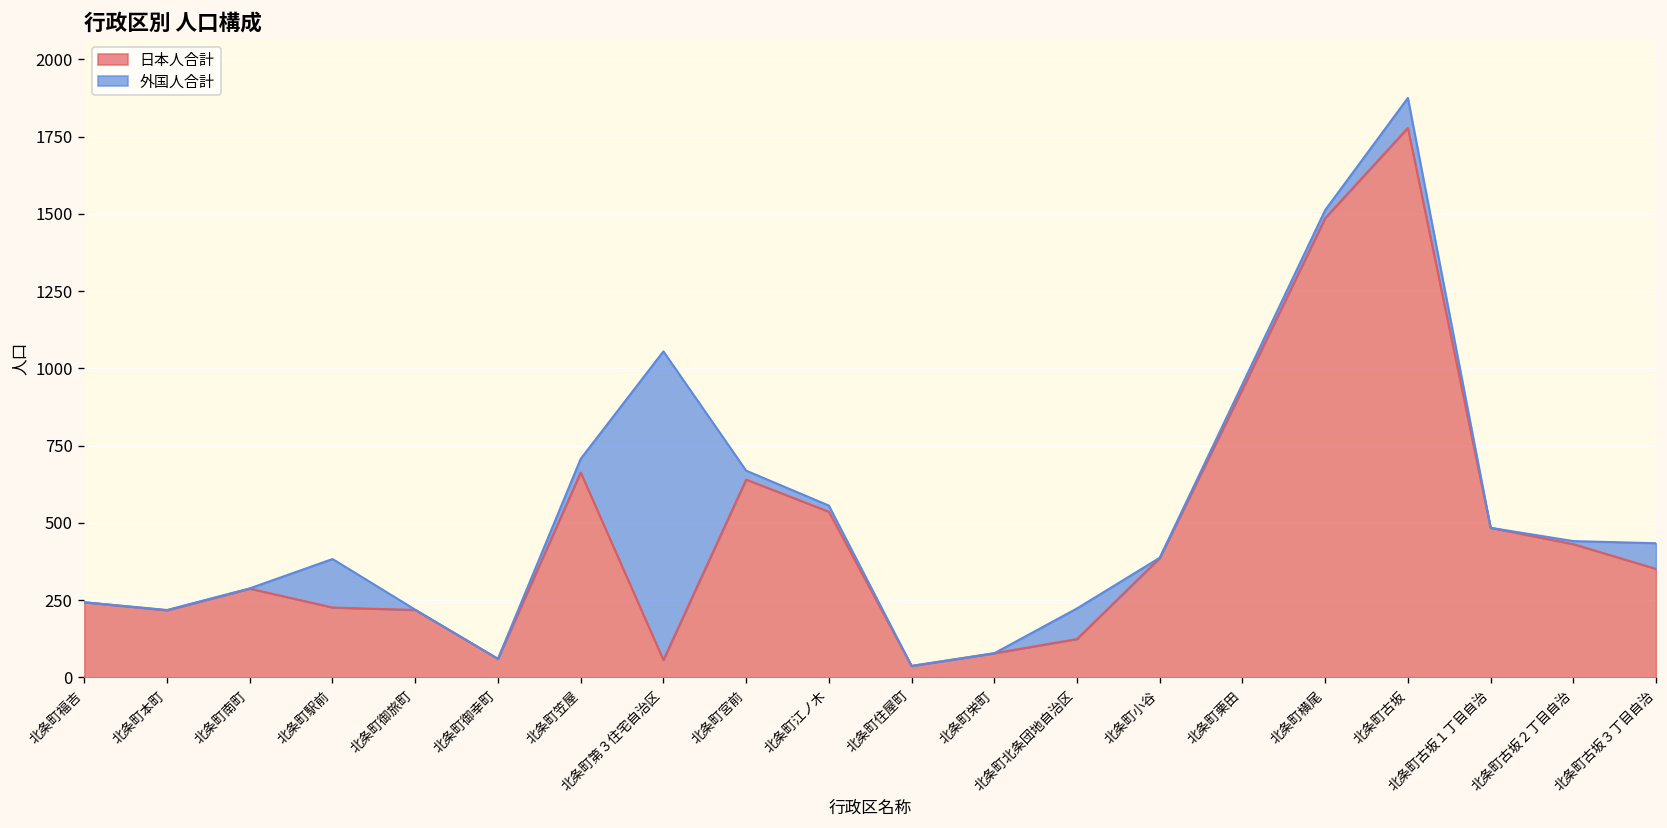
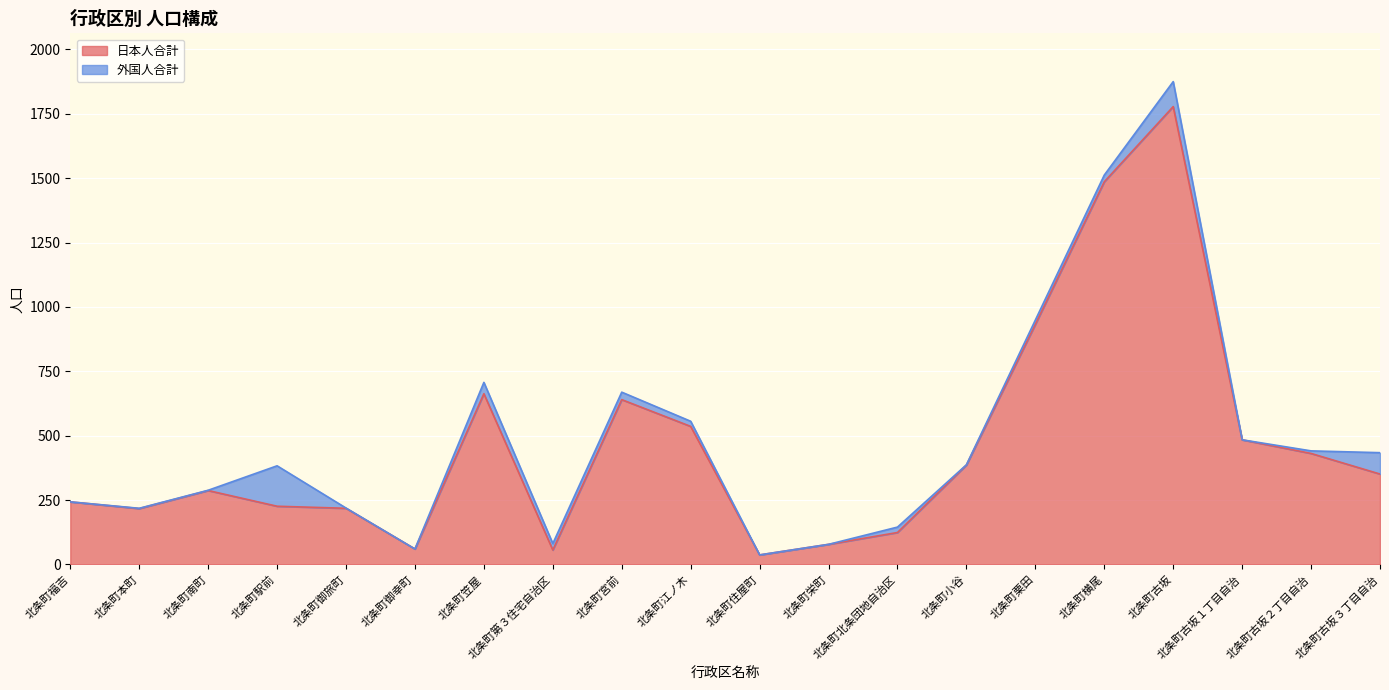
外国人合計, 北条町第３住宅自治区: 1000 -> 30
外国人合計, 北条町北条団地自治区: 100 -> 20
